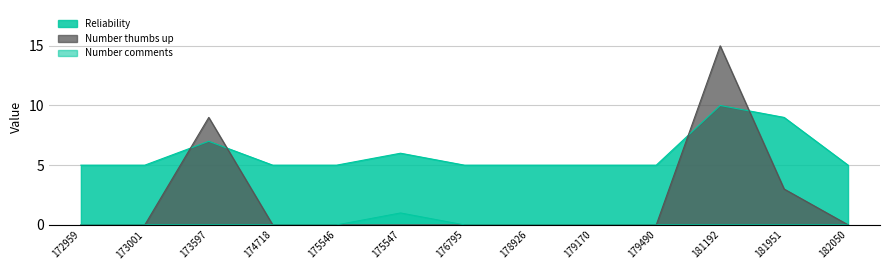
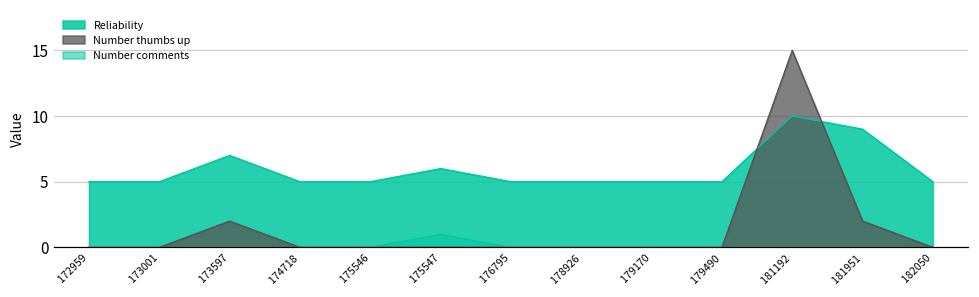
Number thumbs up, 173597: 9 -> 2
Number thumbs up, 181951: 3 -> 2
